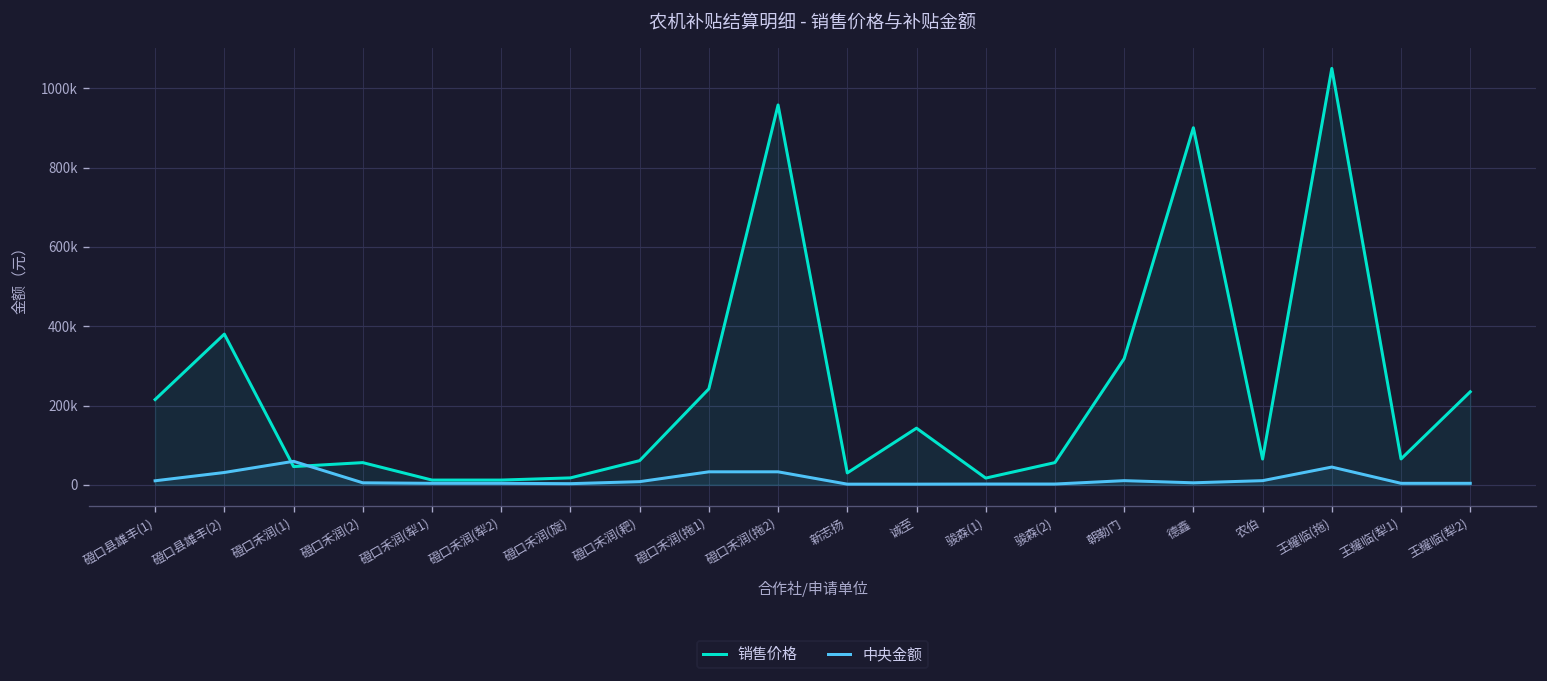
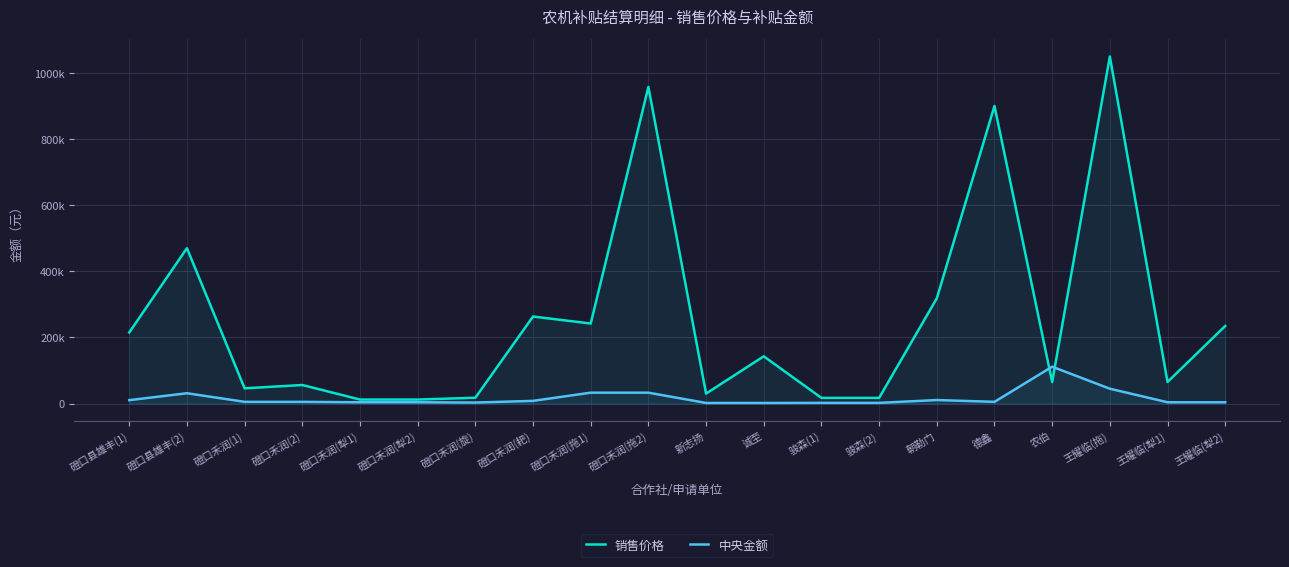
销售价格, 磴口县雄丰(2): 380000 -> 470000
中央金额, 磴口禾润(1): 60000 -> 10000
销售价格, 磴口禾润(耙): 60000 -> 260000
销售价格, 骏森(2): 60000 -> 20000
中央金额, 农伯: 10000 -> 110000
